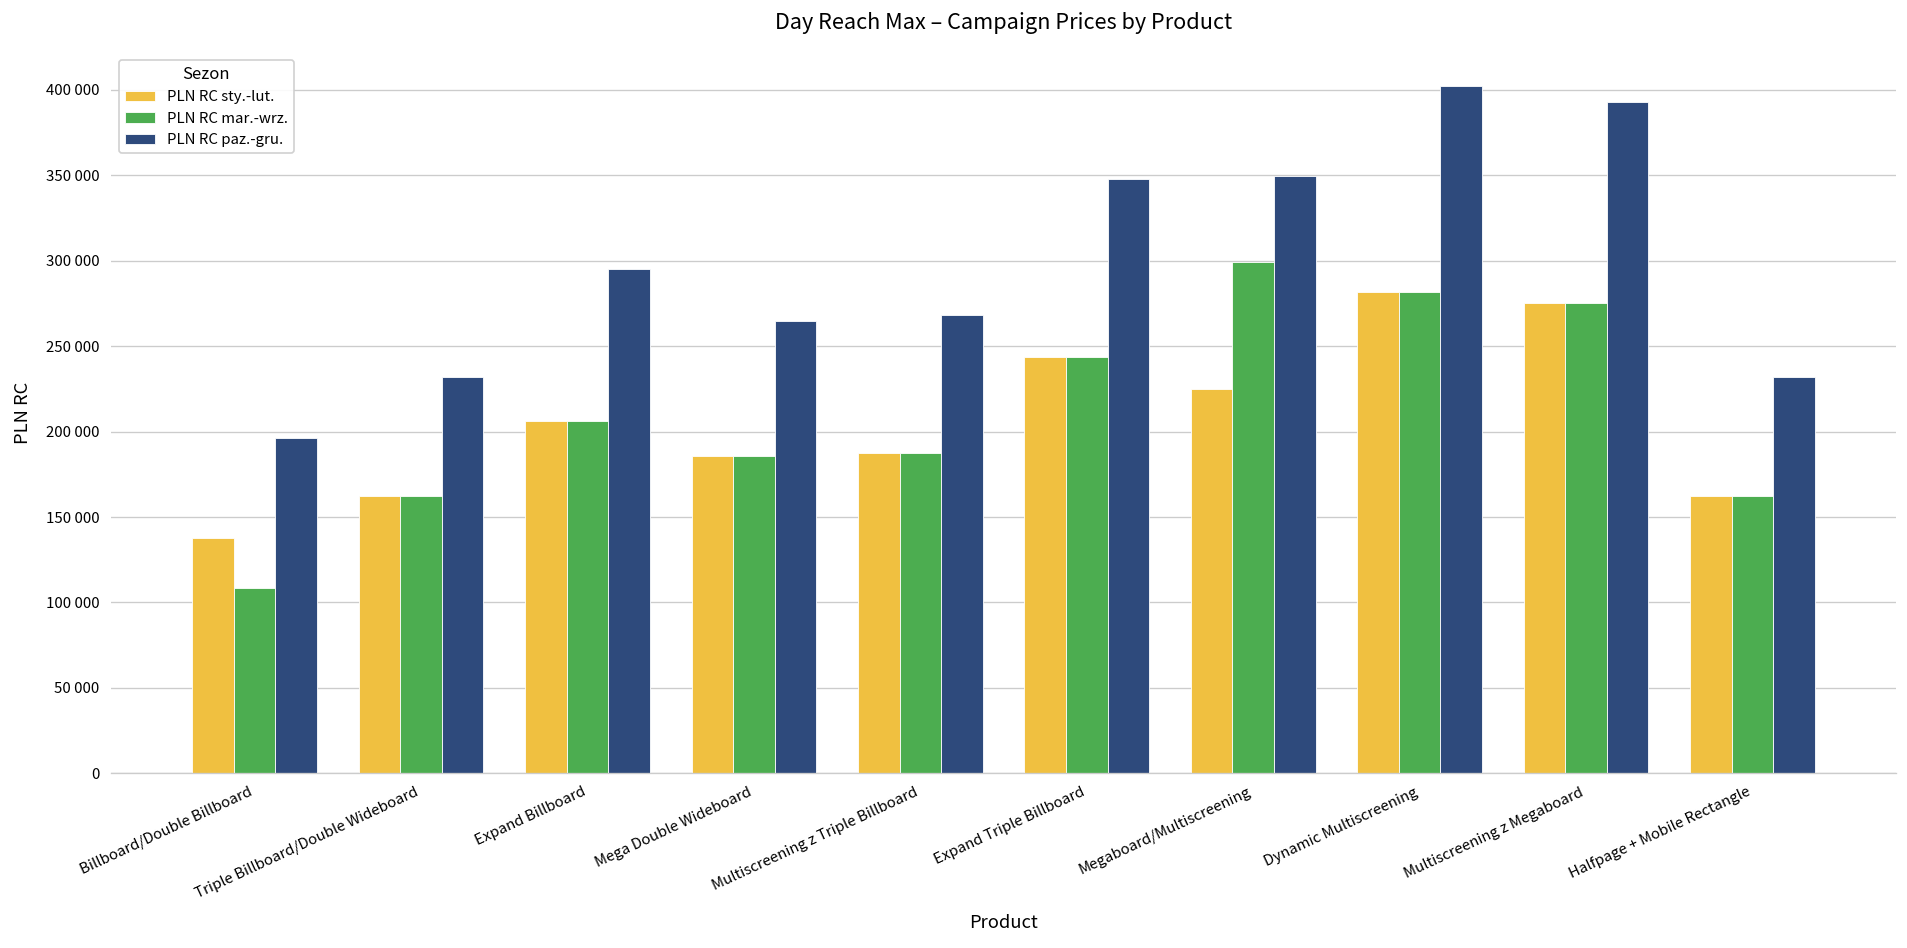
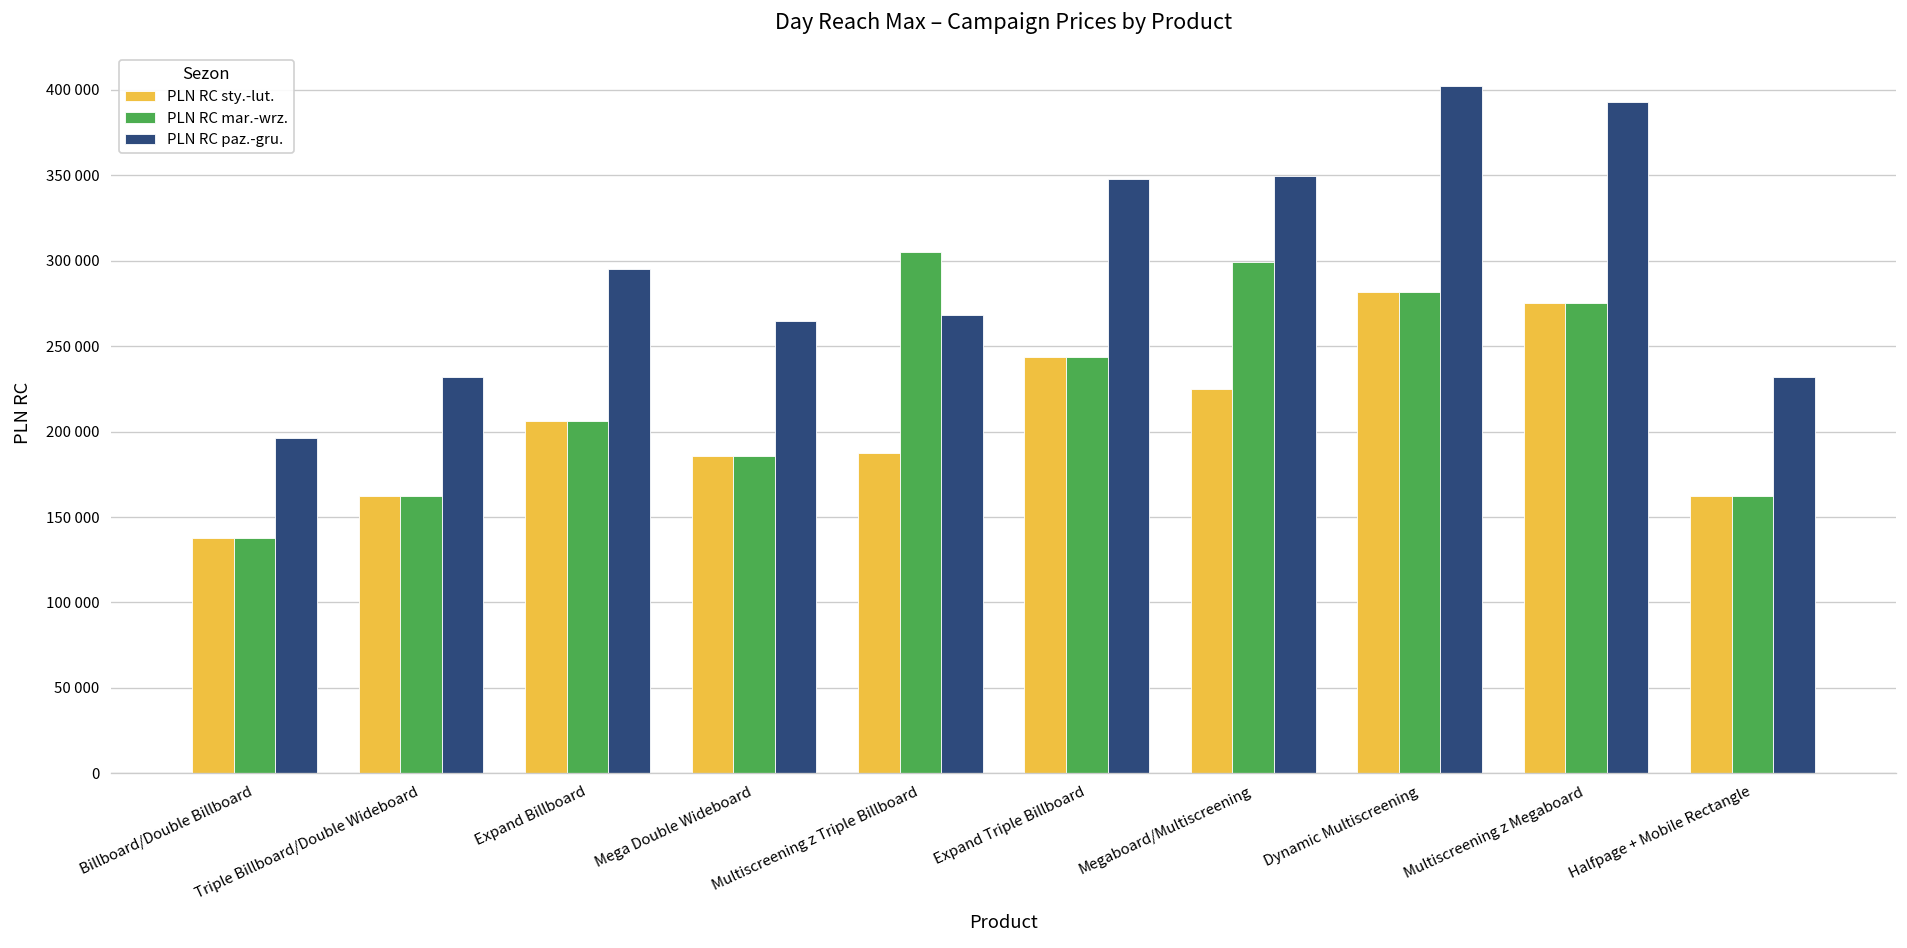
PLN RC mar.-wrz., Billboard/Double Billboard: 108000 -> 138000
PLN RC mar.-wrz., Multiscreening z Triple Billboard: 188000 -> 305000
